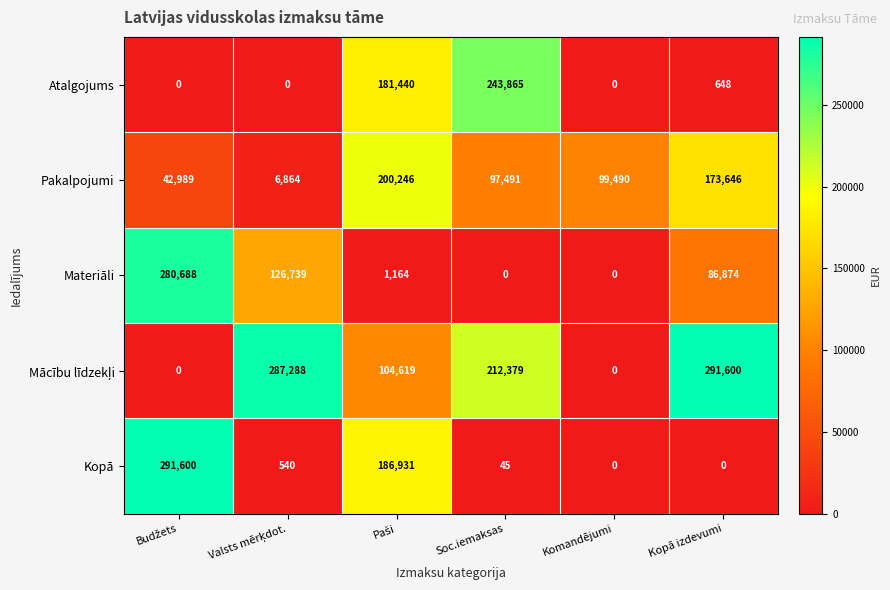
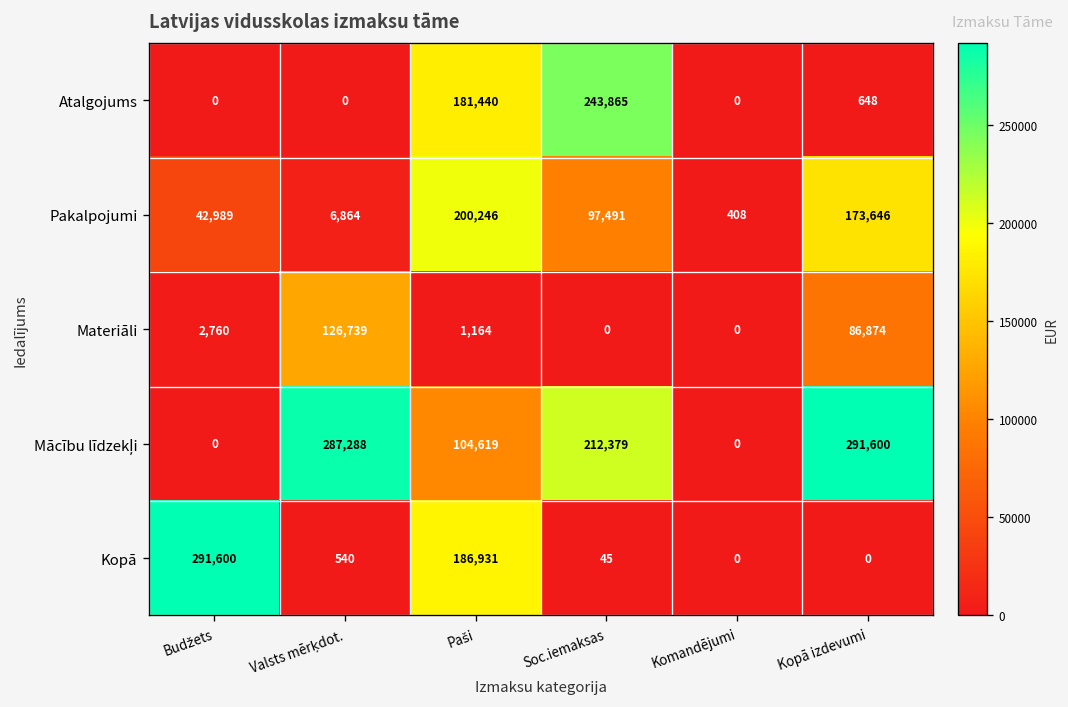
Pakalpojumi, Komandējumi: 99,490 -> 408
Materiāli, Budžets: 280,688 -> 2,760
